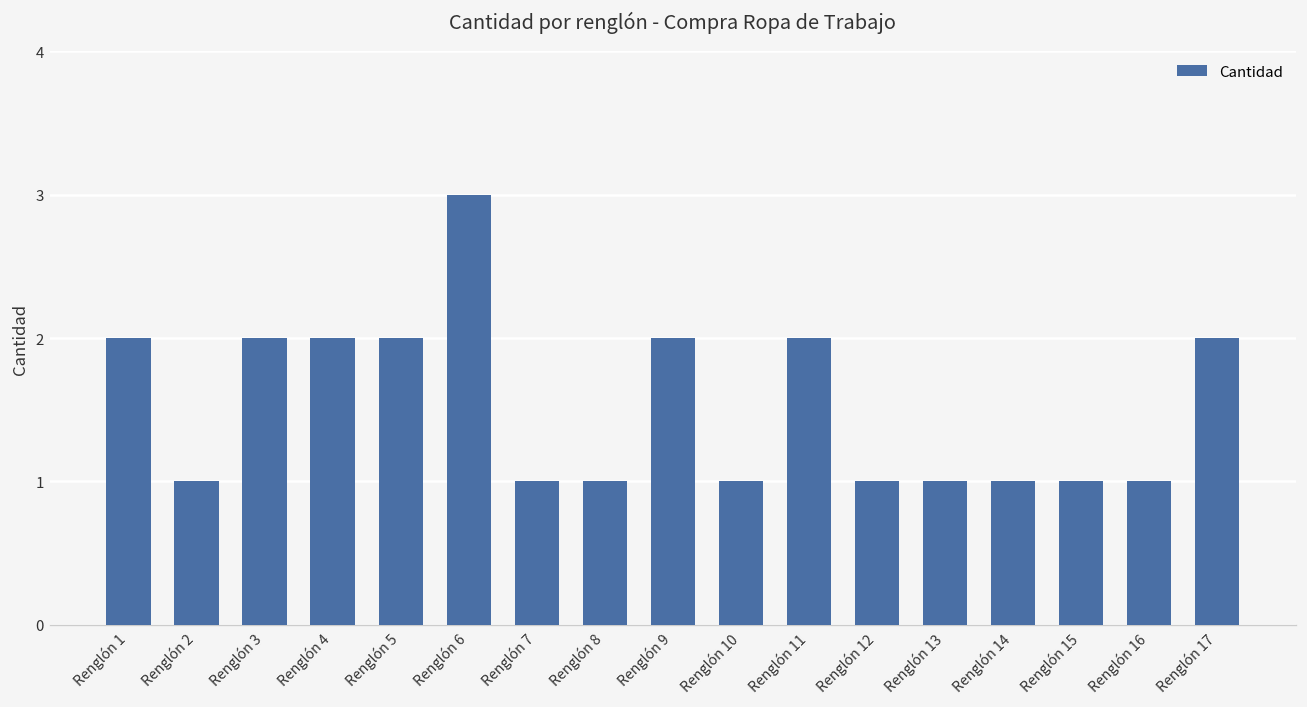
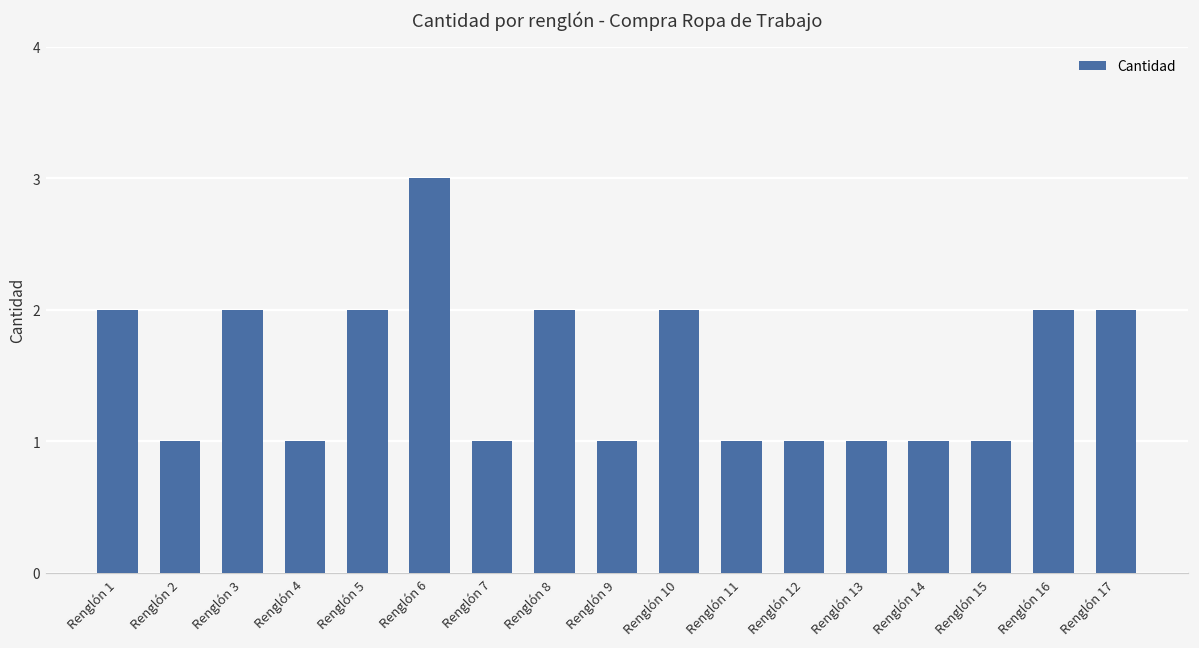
Renglón 4: 2 -> 1
Renglón 8: 1 -> 2
Renglón 9: 2 -> 1
Renglón 10: 1 -> 2
Renglón 11: 2 -> 1
Renglón 16: 1 -> 2
